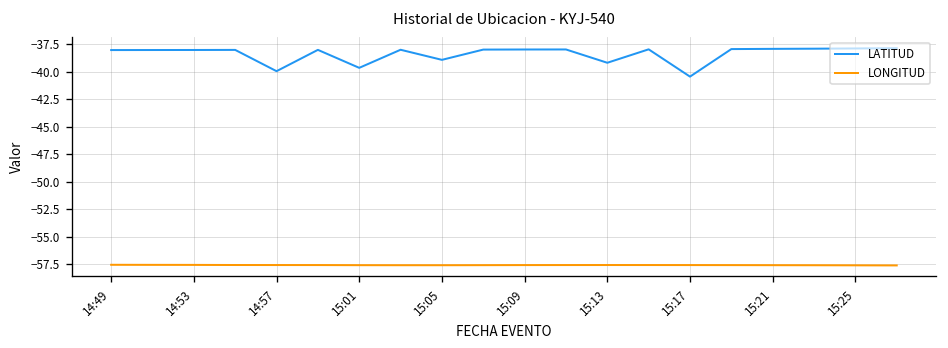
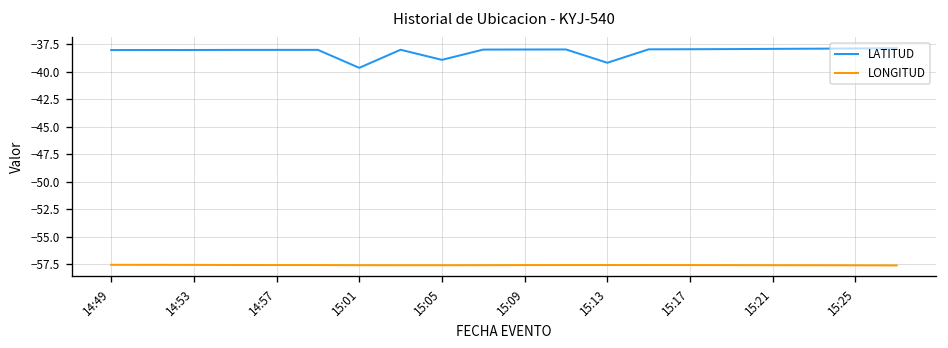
LATITUD, 14:57: -40 -> -38
LATITUD, 15:17: -40 -> -38
